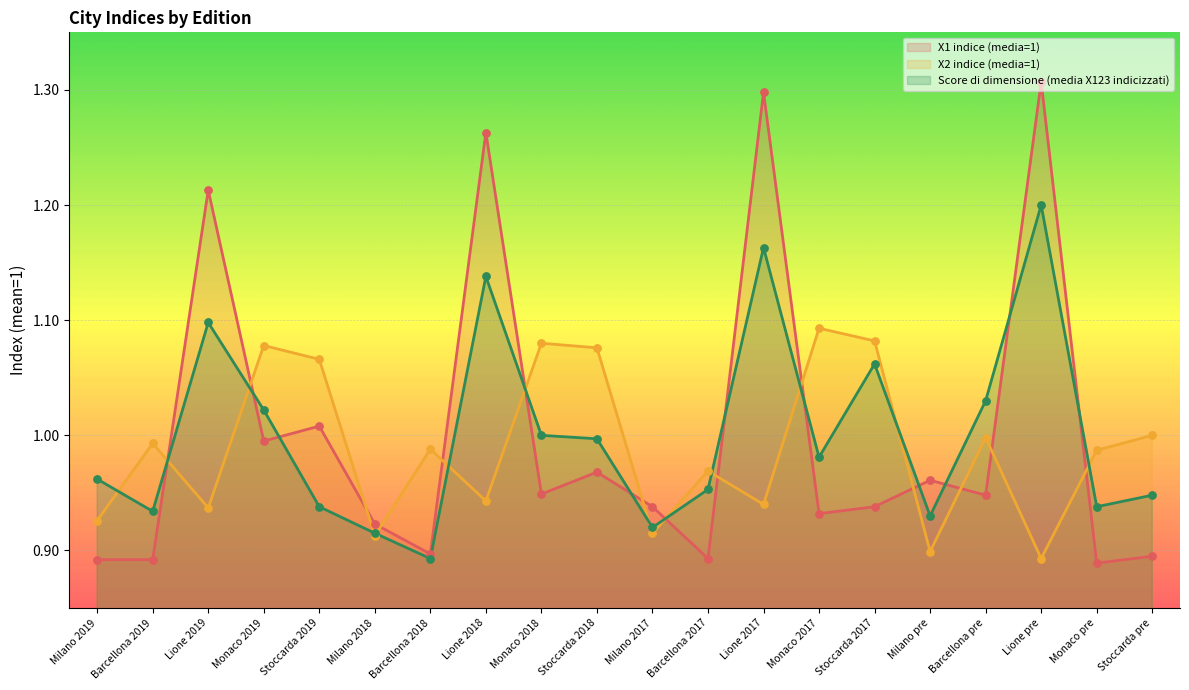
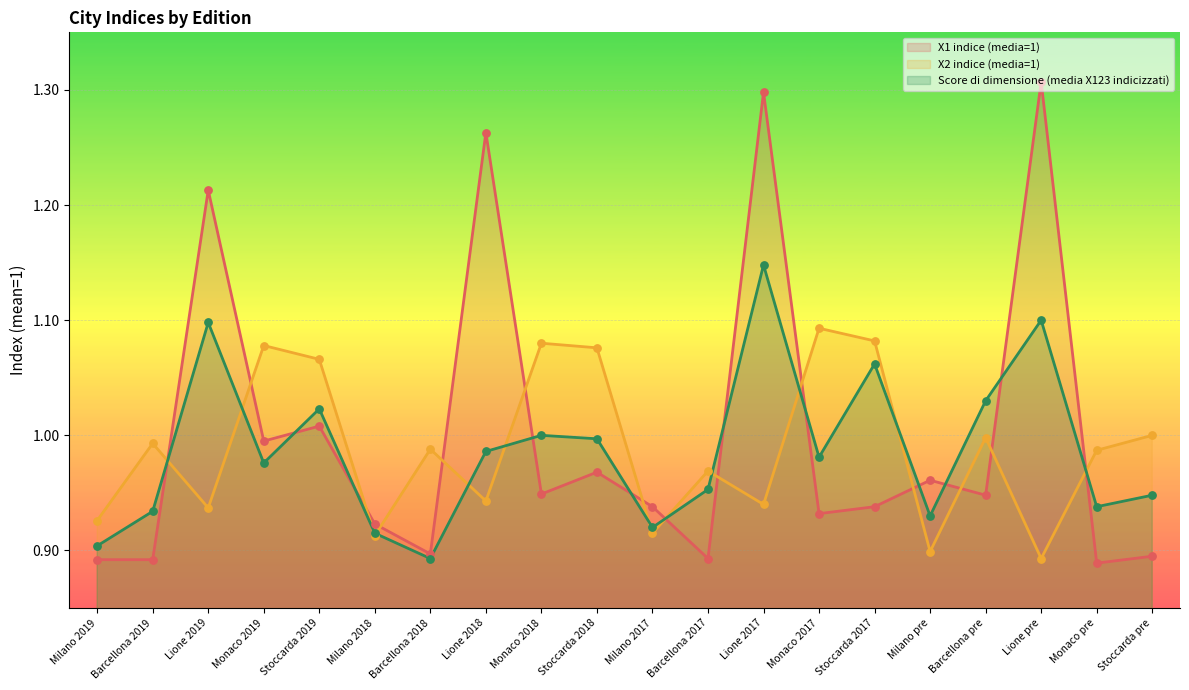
Score di dimensione (media X123 indicizzati), Milano 2019: 0.962 -> 0.904
Score di dimensione (media X123 indicizzati), Monaco 2019: 1.022 -> 0.976
Score di dimensione (media X123 indicizzati), Stoccarda 2019: 0.938 -> 1.023
Score di dimensione (media X123 indicizzati), Lione 2018: 1.138 -> 0.986
Score di dimensione (media X123 indicizzati), Lione 2017: 1.163 -> 1.148
Score di dimensione (media X123 indicizzati), Lione pre: 1.2 -> 1.1
